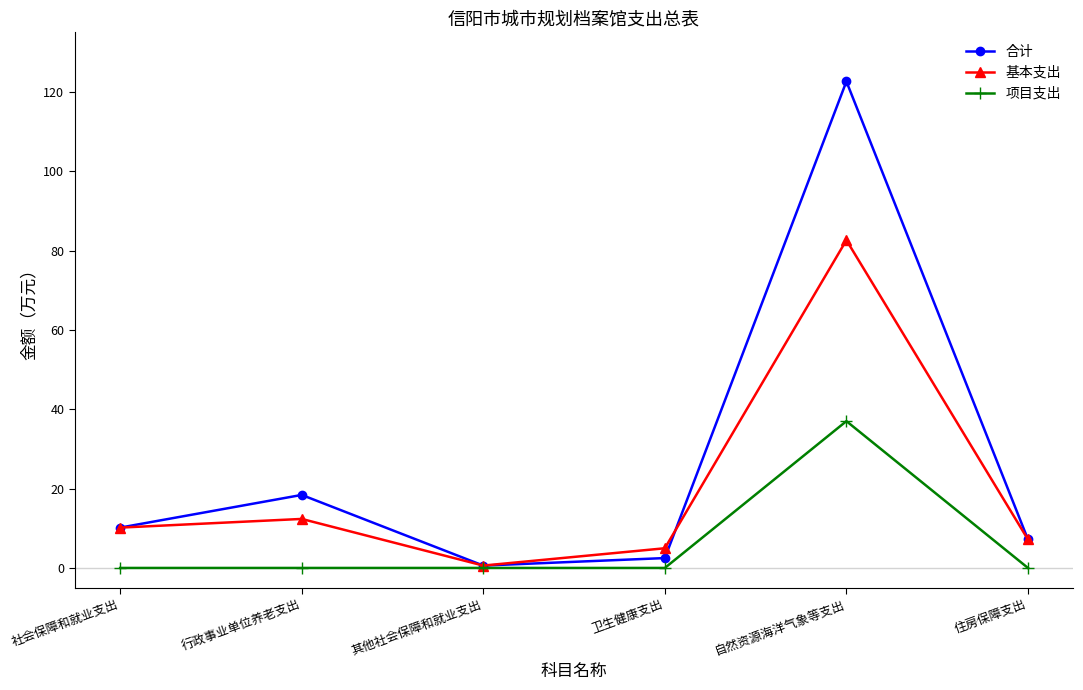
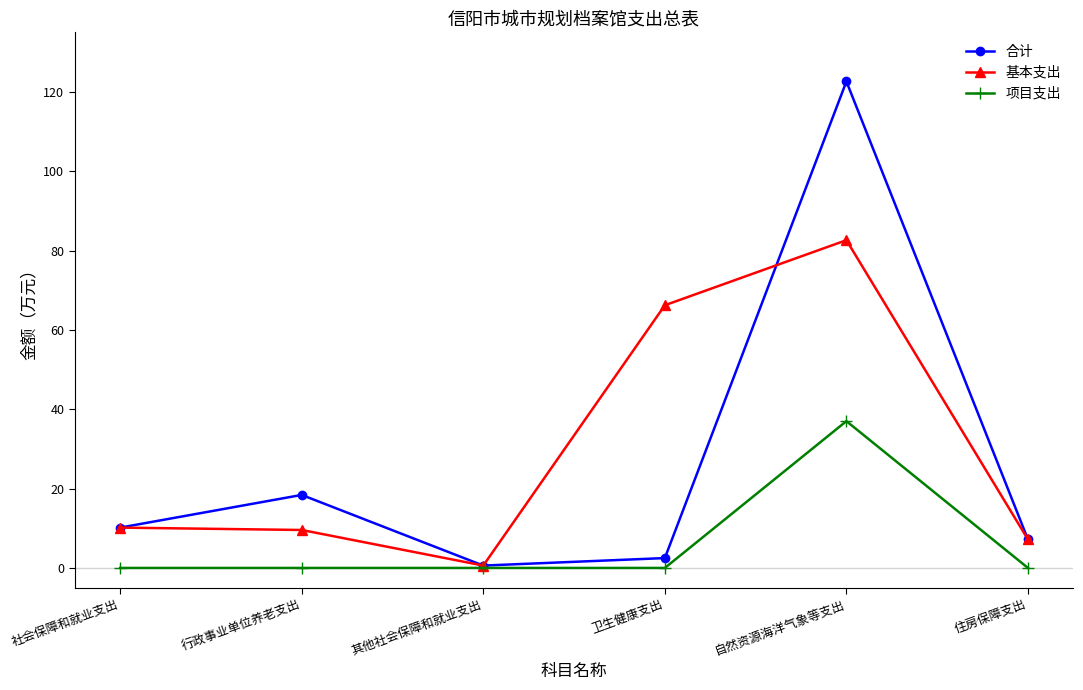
基本支出, 行政事业单位养老支出: 12 -> 10
基本支出, 卫生健康支出: 5 -> 66
